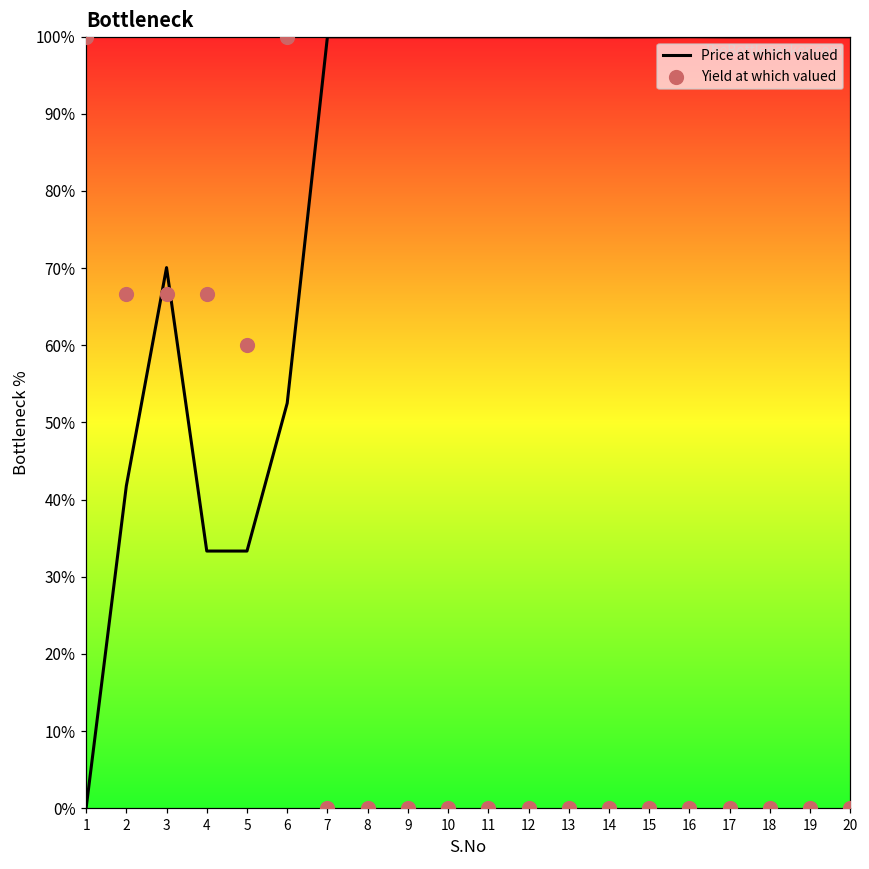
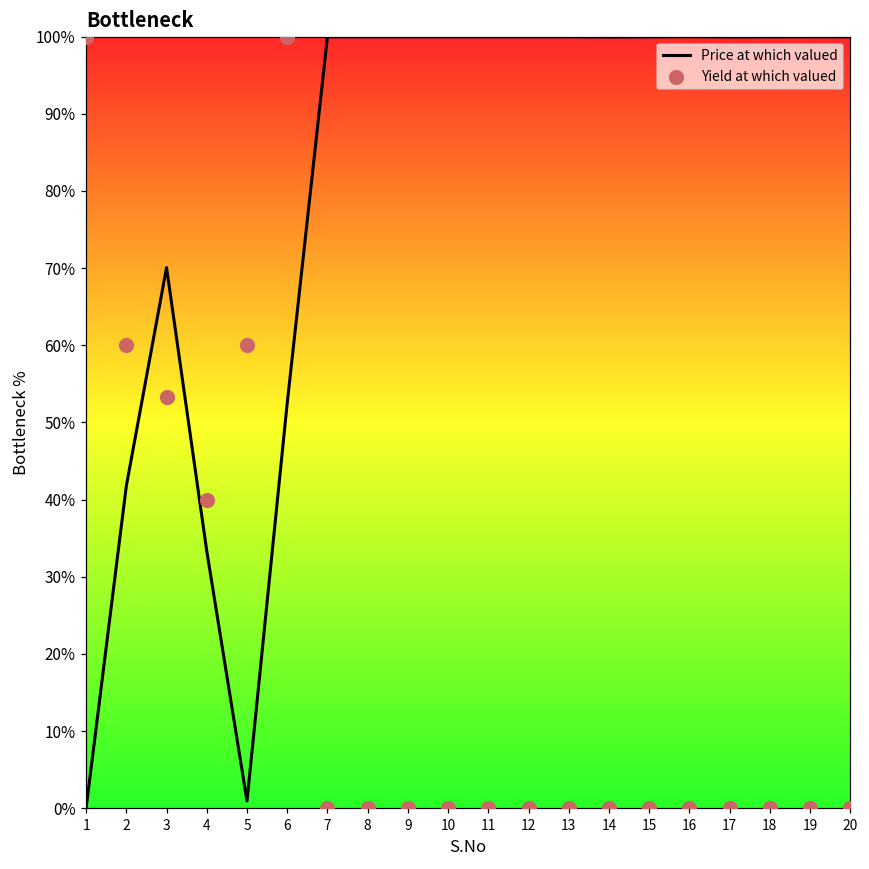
Yield at which valued, 2: 67% -> 60%
Yield at which valued, 3: 67% -> 53%
Yield at which valued, 4: 67% -> 40%
Price at which valued, 5: 33% -> 1%
